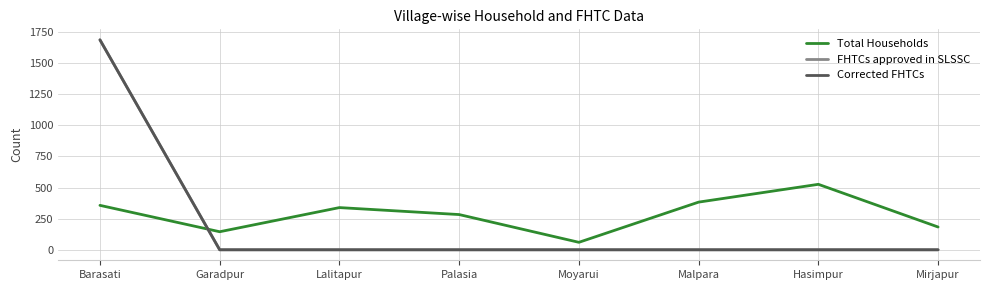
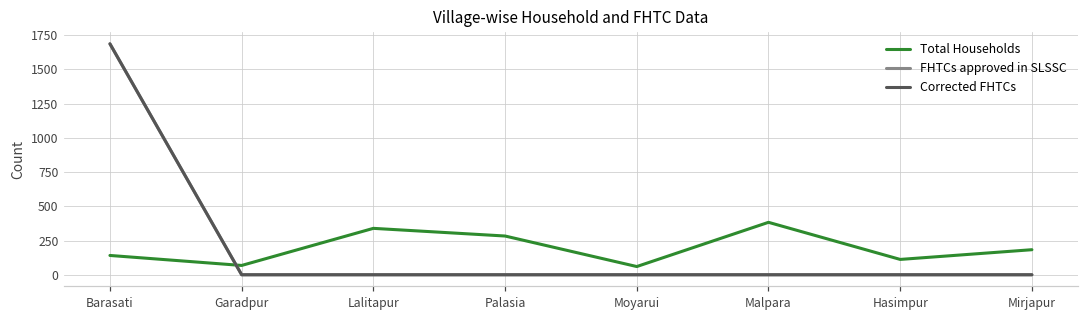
Total Households, Barasati: 360 -> 140
Total Households, Garadpur: 150 -> 70
Total Households, Hasimpur: 530 -> 110
